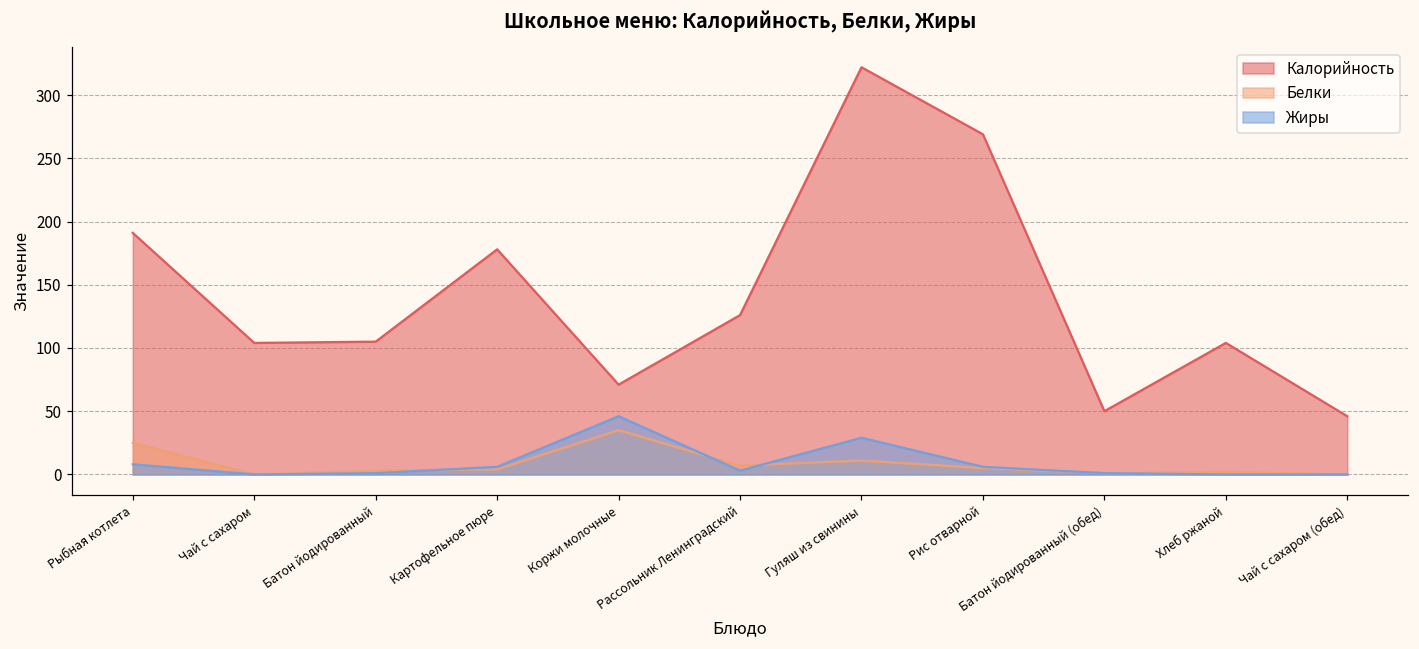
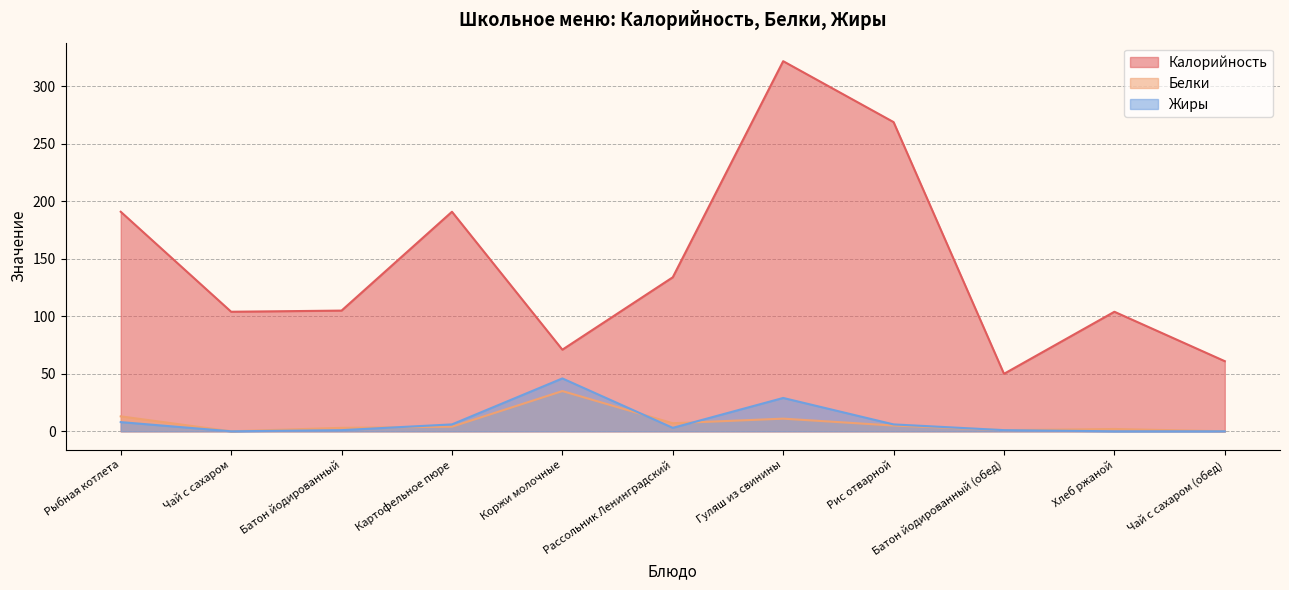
Белки, Рыбная котлета: 25 -> 13
Калорийность, Картофельное пюре: 178 -> 191
Калорийность, Рассольник Ленинградский: 126 -> 134
Калорийность, Чай с сахаром (обед): 46 -> 61
